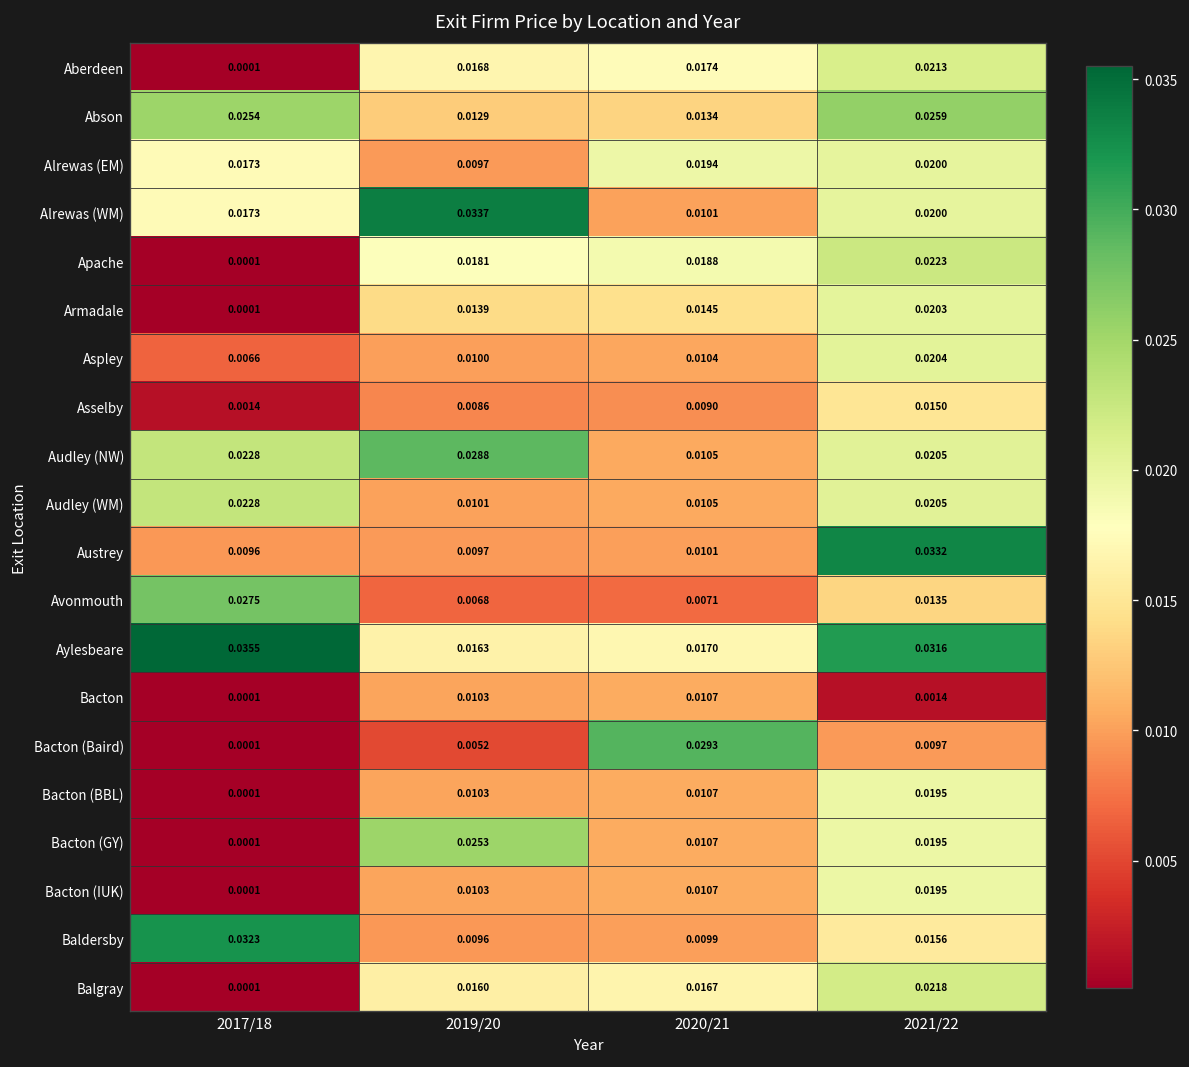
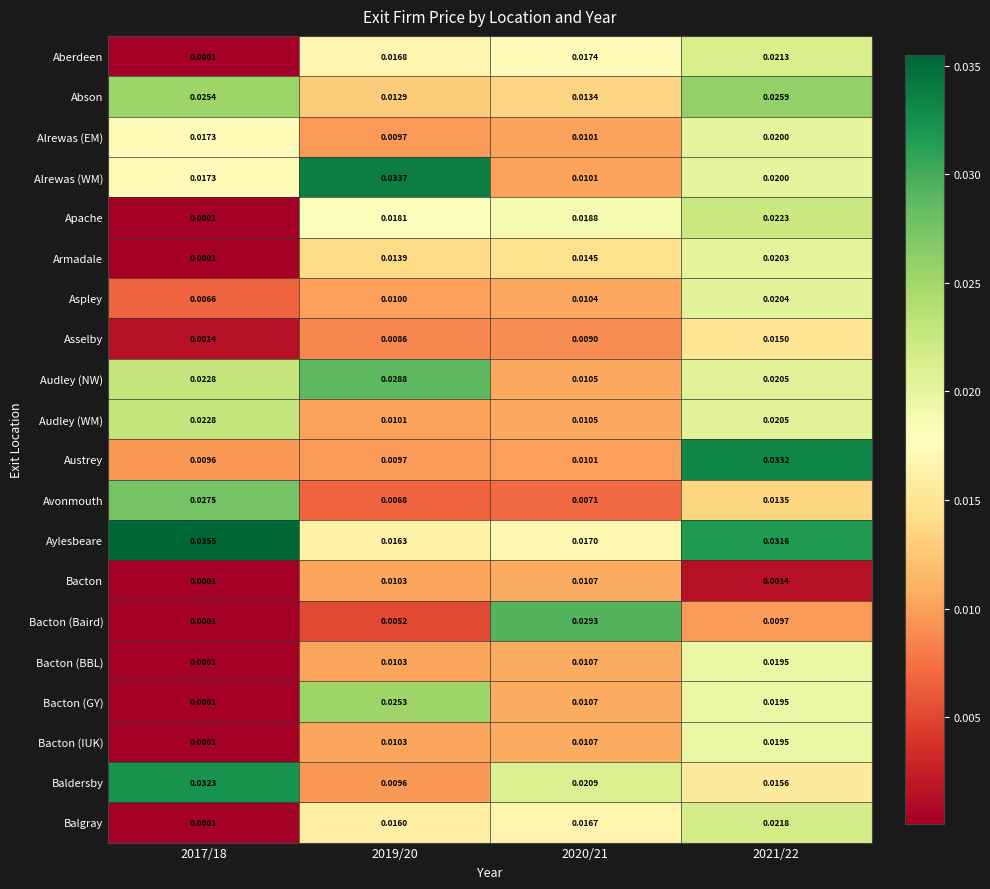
Alrewas (EM), 2020/21: 0.0194 -> 0.0101
Baldersby, 2020/21: 0.0099 -> 0.0209
